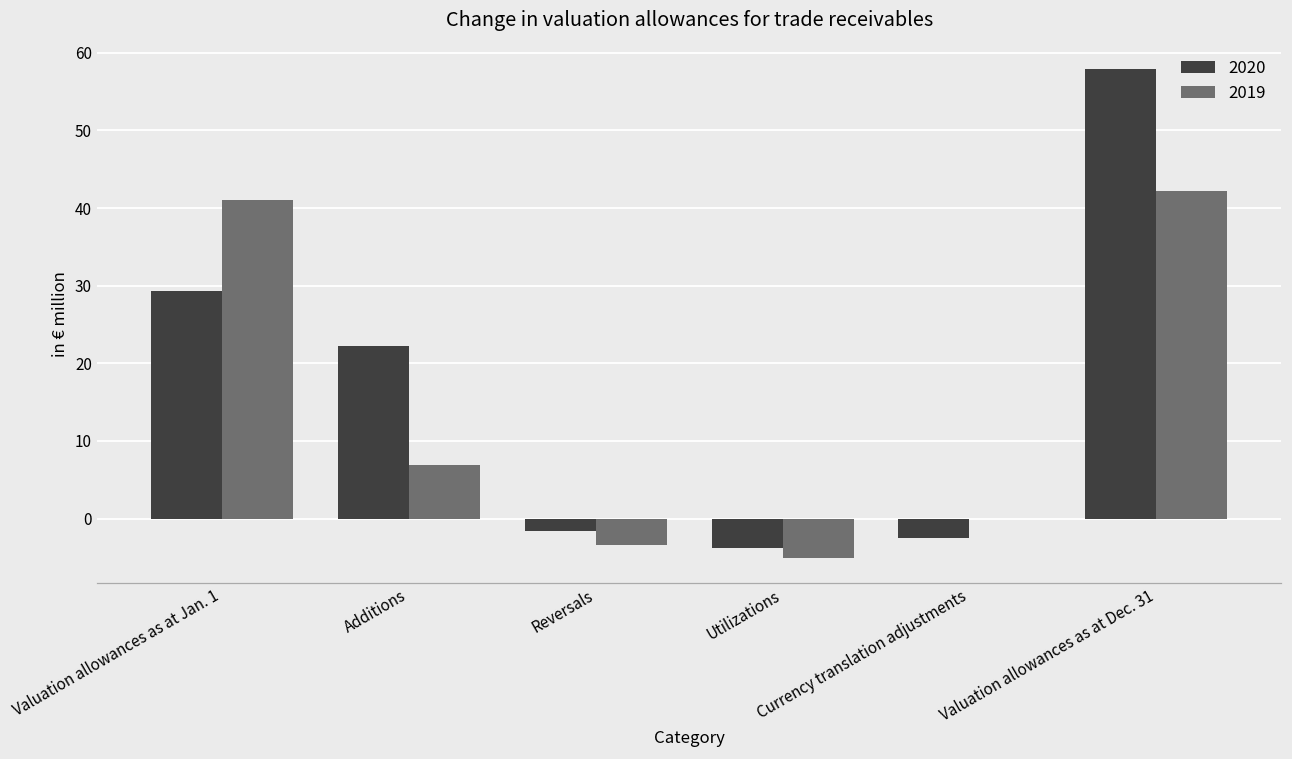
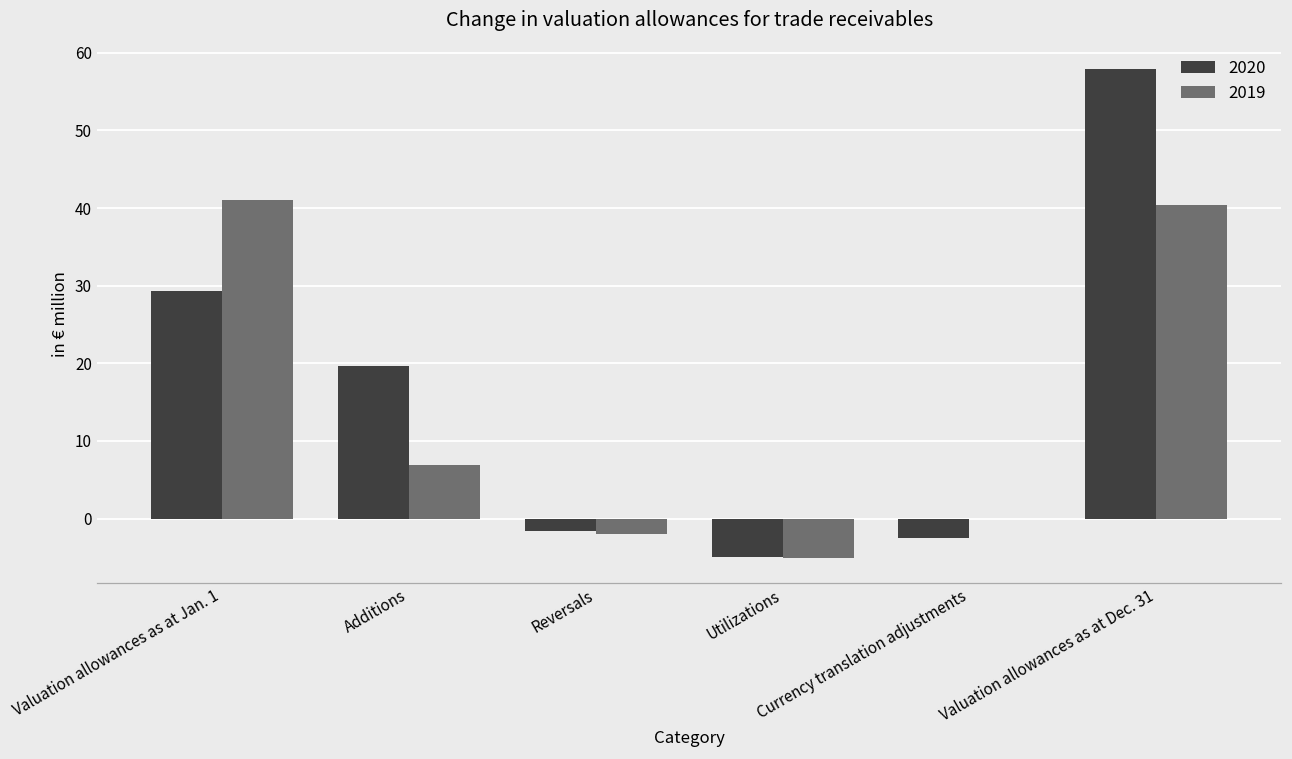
2020, Additions: 22 -> 20
2019, Reversals: -3 -> -2
2020, Utilizations: -4 -> -5
2019, Valuation allowances as at Dec. 31: 42 -> 40
